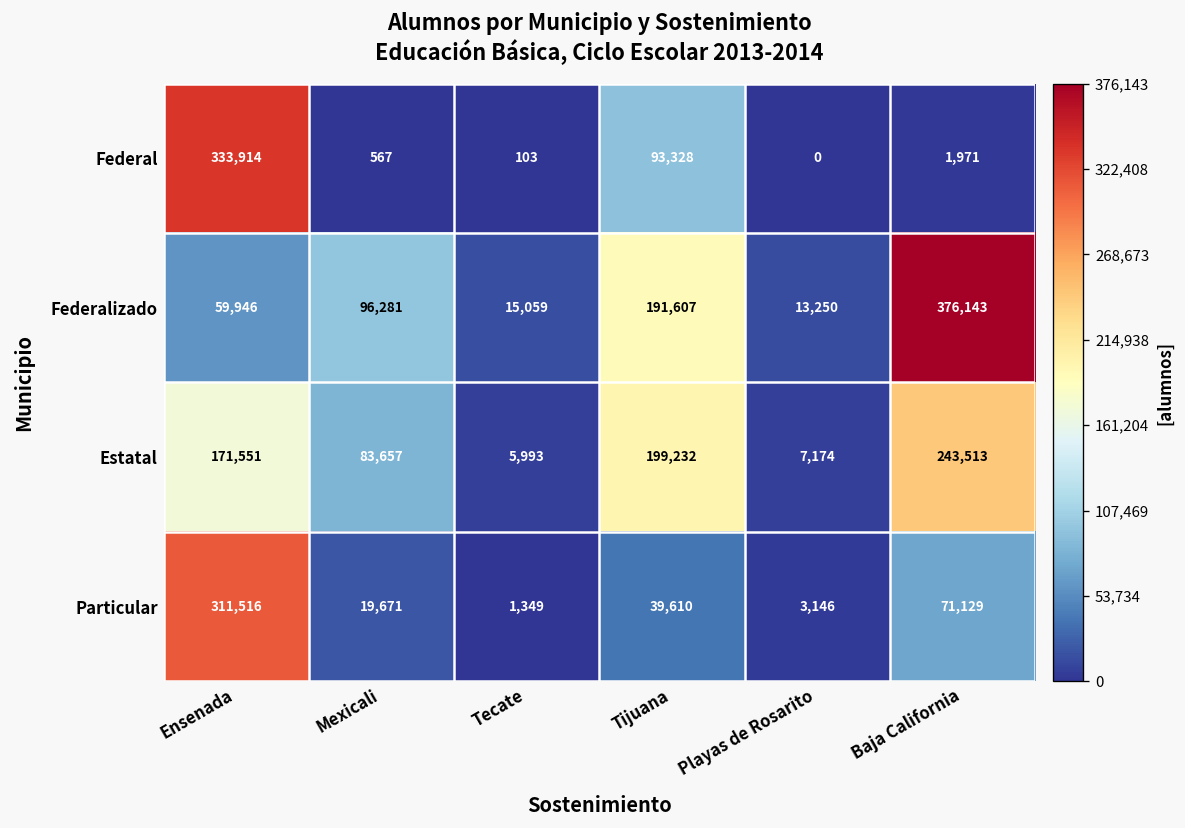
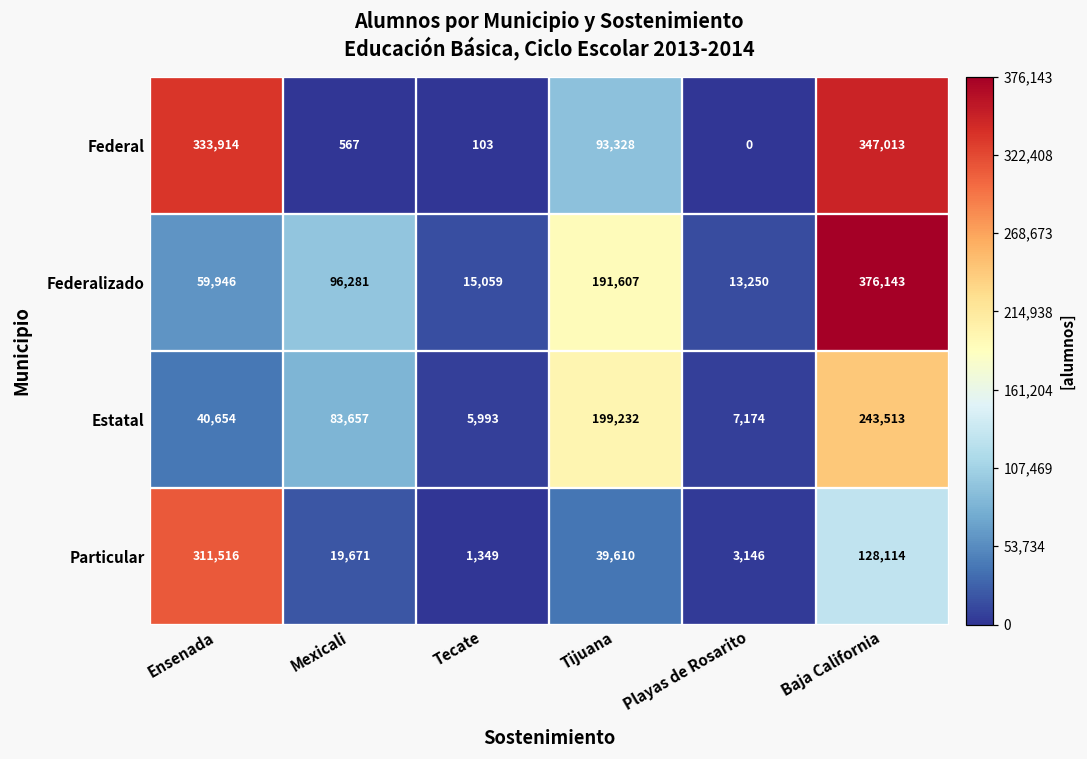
Federal, Baja California: 1,971 -> 347,013
Estatal, Ensenada: 171,551 -> 40,654
Particular, Baja California: 71,129 -> 128,114
